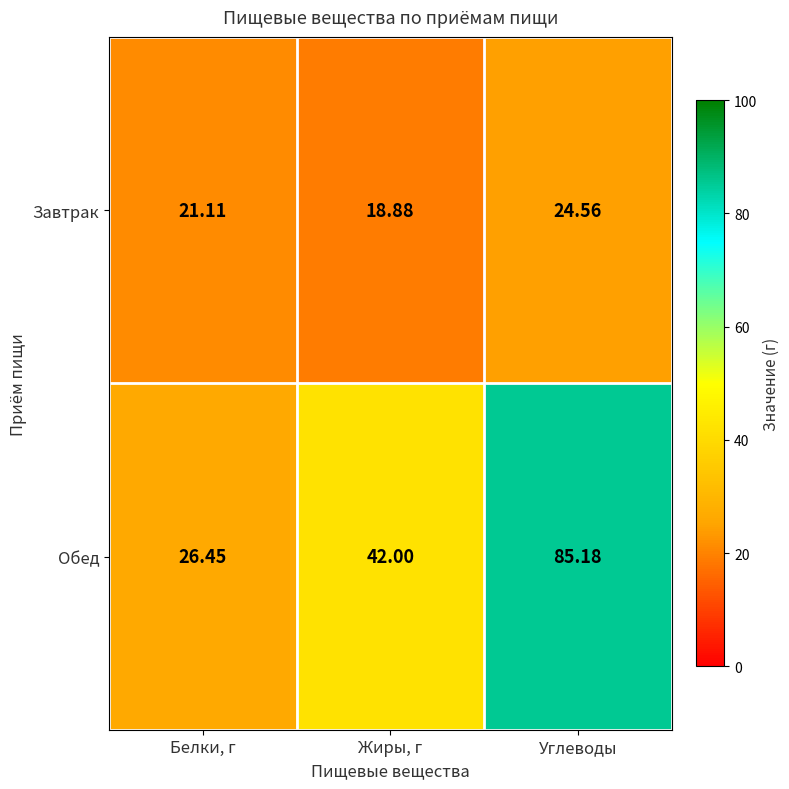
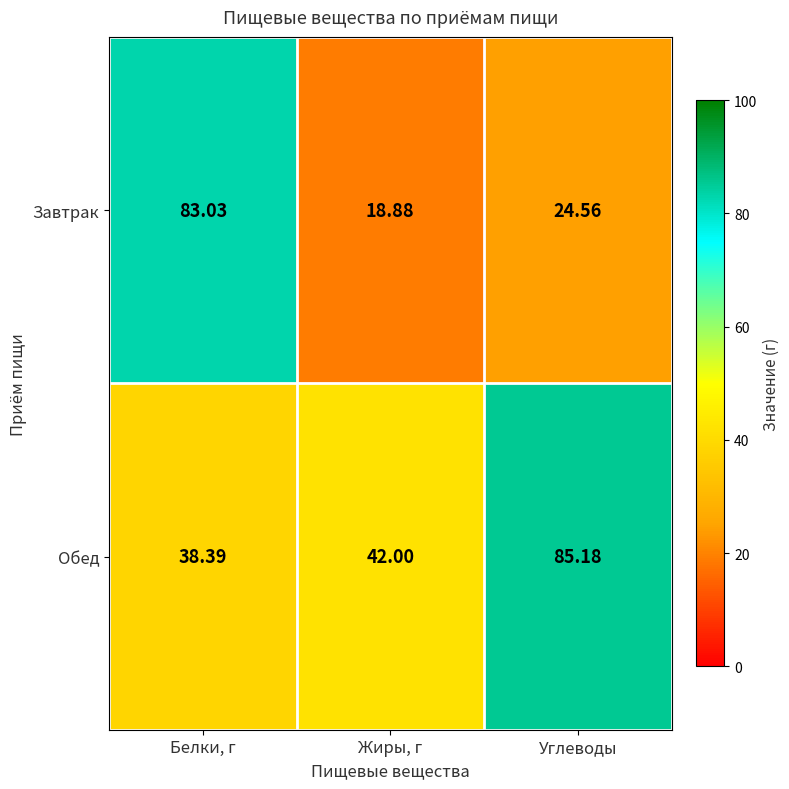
Завтрак, Белки, г: 21.11 -> 83.03
Обед, Белки, г: 26.45 -> 38.39
